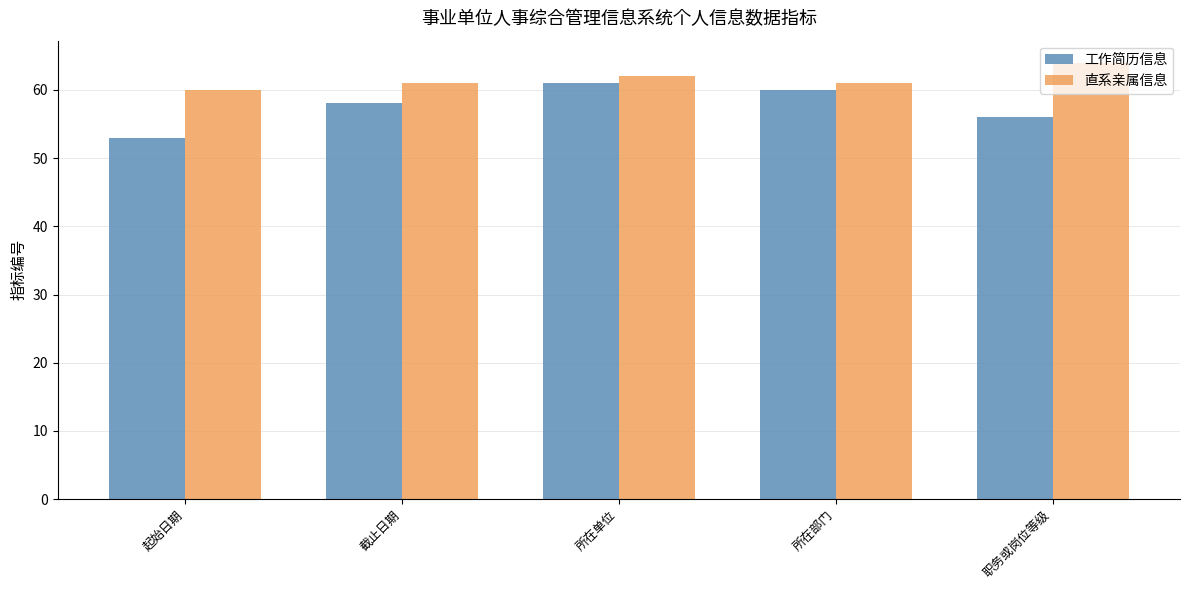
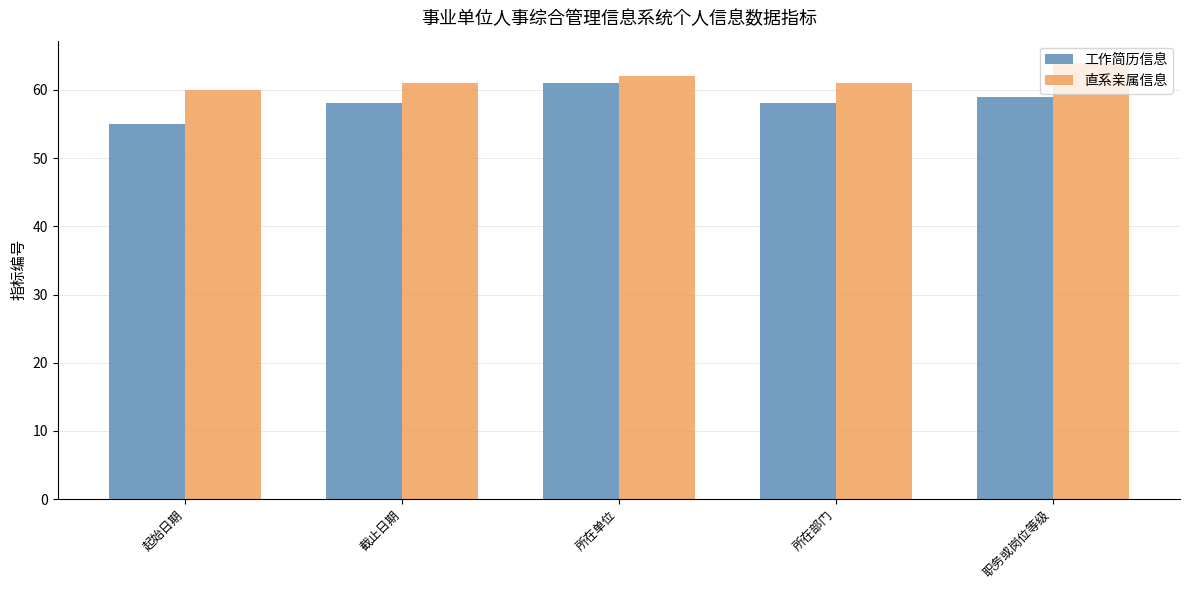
工作简历信息, 起始日期: 53 -> 55
工作简历信息, 所在部门: 60 -> 58
工作简历信息, 职务或岗位等级: 56 -> 59
